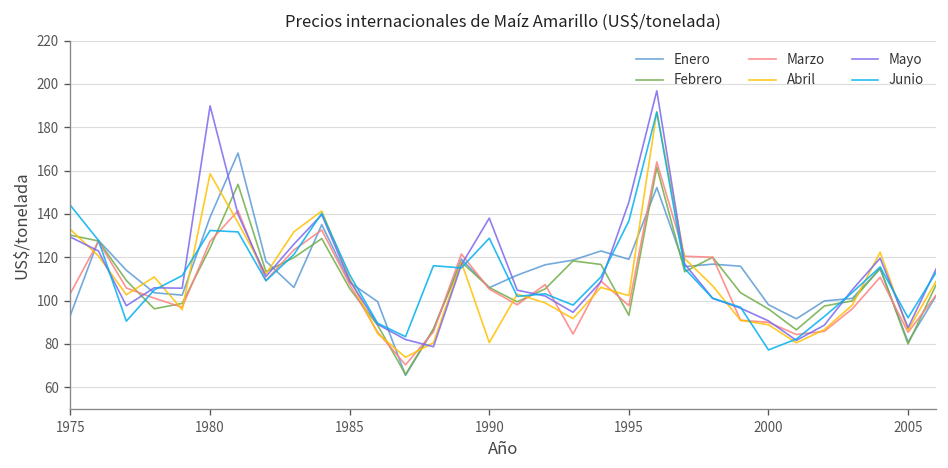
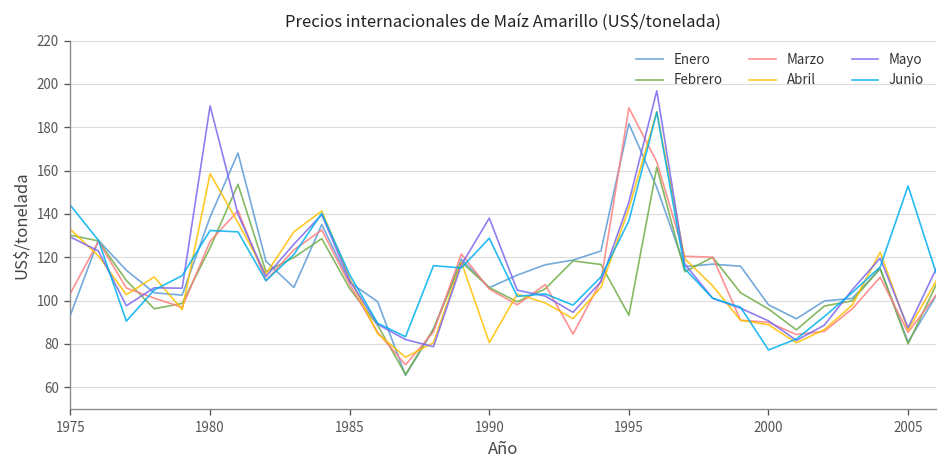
Enero, 1995: 119 -> 182
Marzo, 1995: 98 -> 189
Abril, 1995: 102 -> 143
Junio, 2005: 92 -> 153
